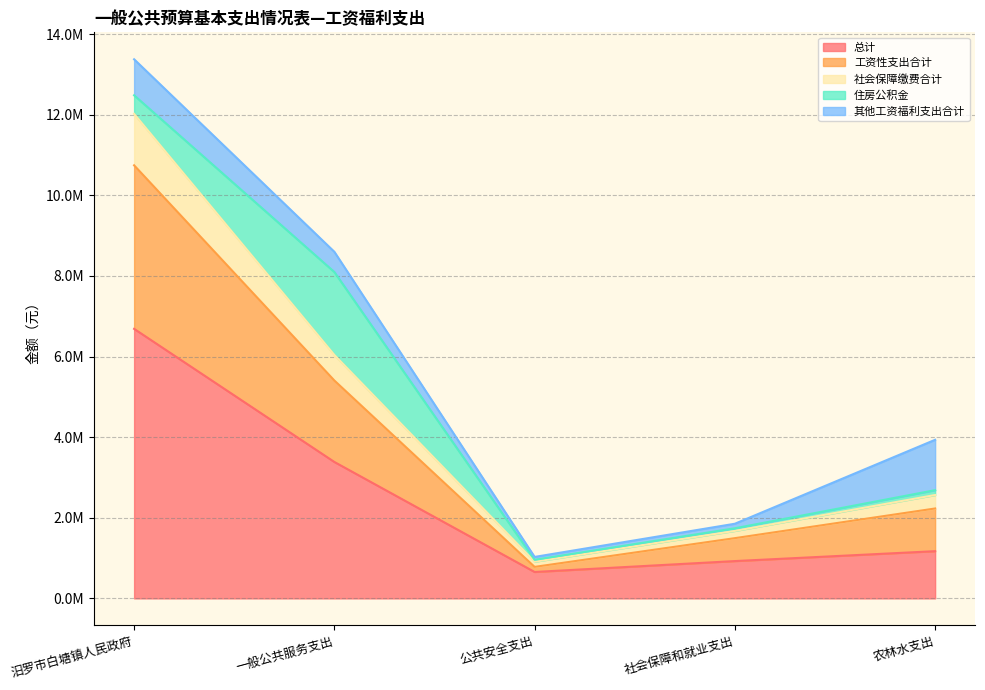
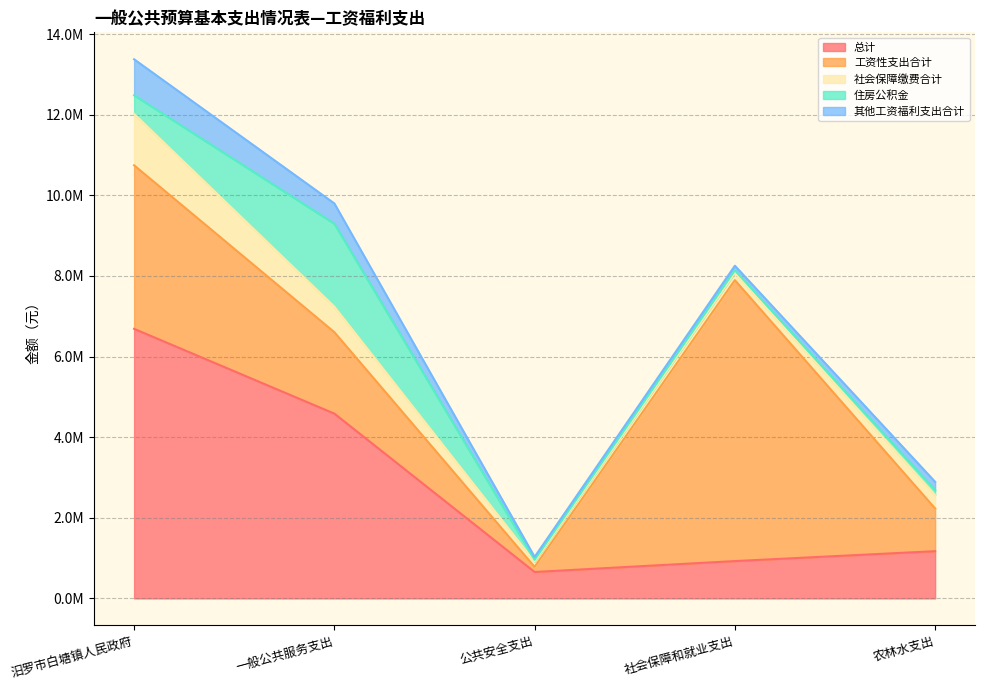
总计, 一般公共服务支出: 3400000 -> 4600000
工资性支出合计, 社会保障和就业支出: 600000 -> 7000000
其他工资福利支出合计, 农林水支出: 1200000 -> 200000
